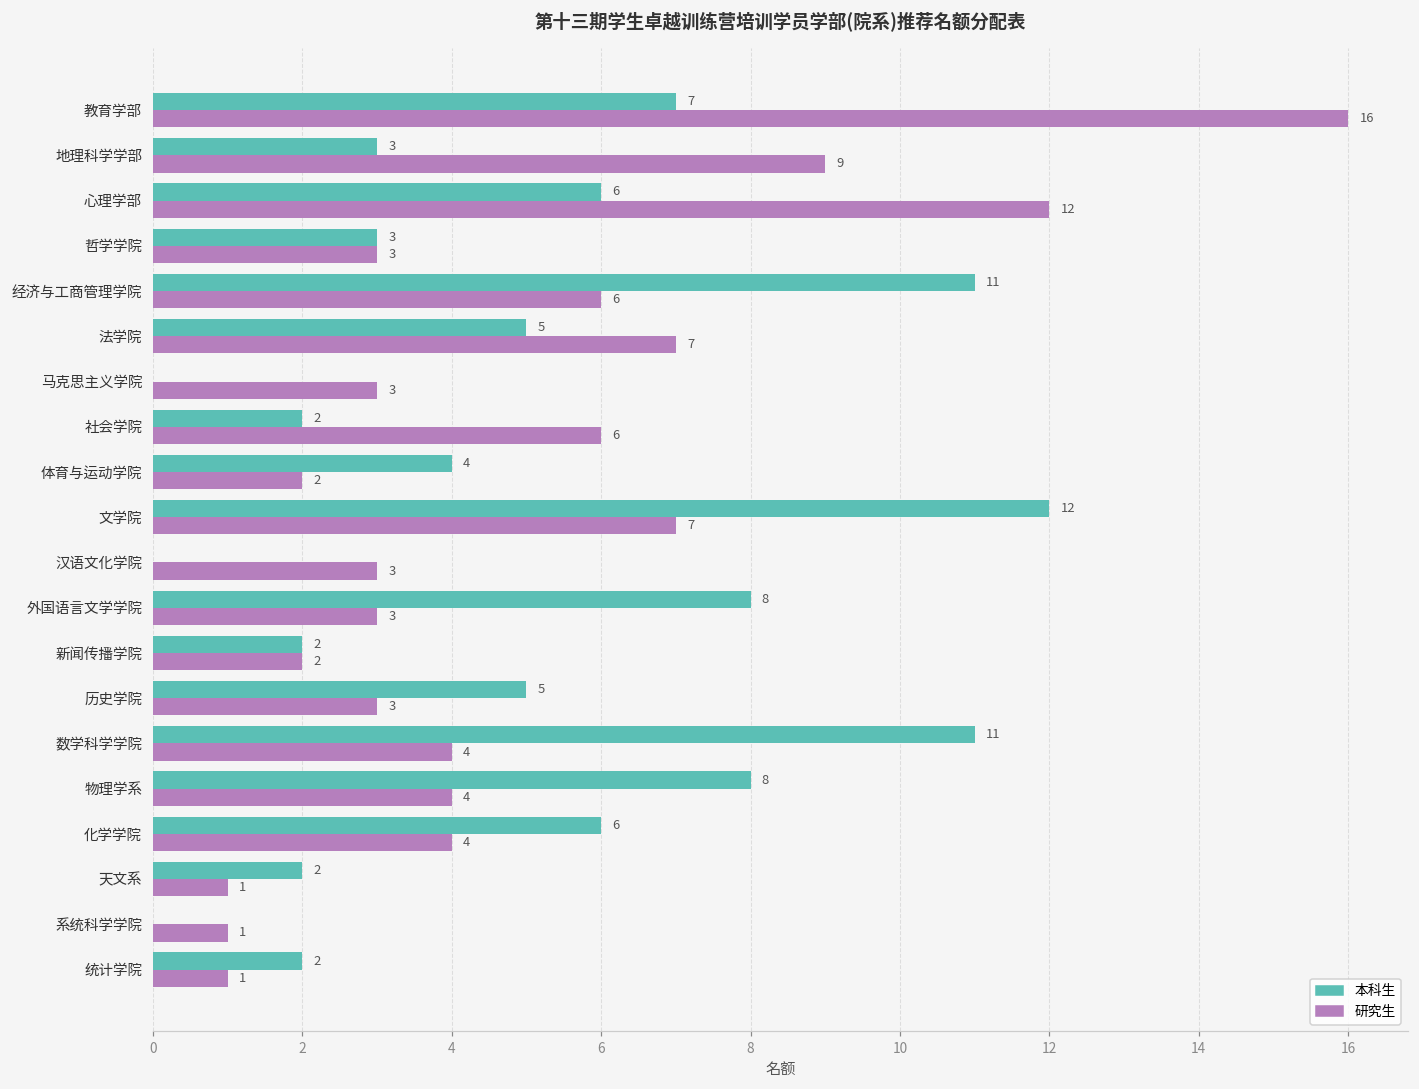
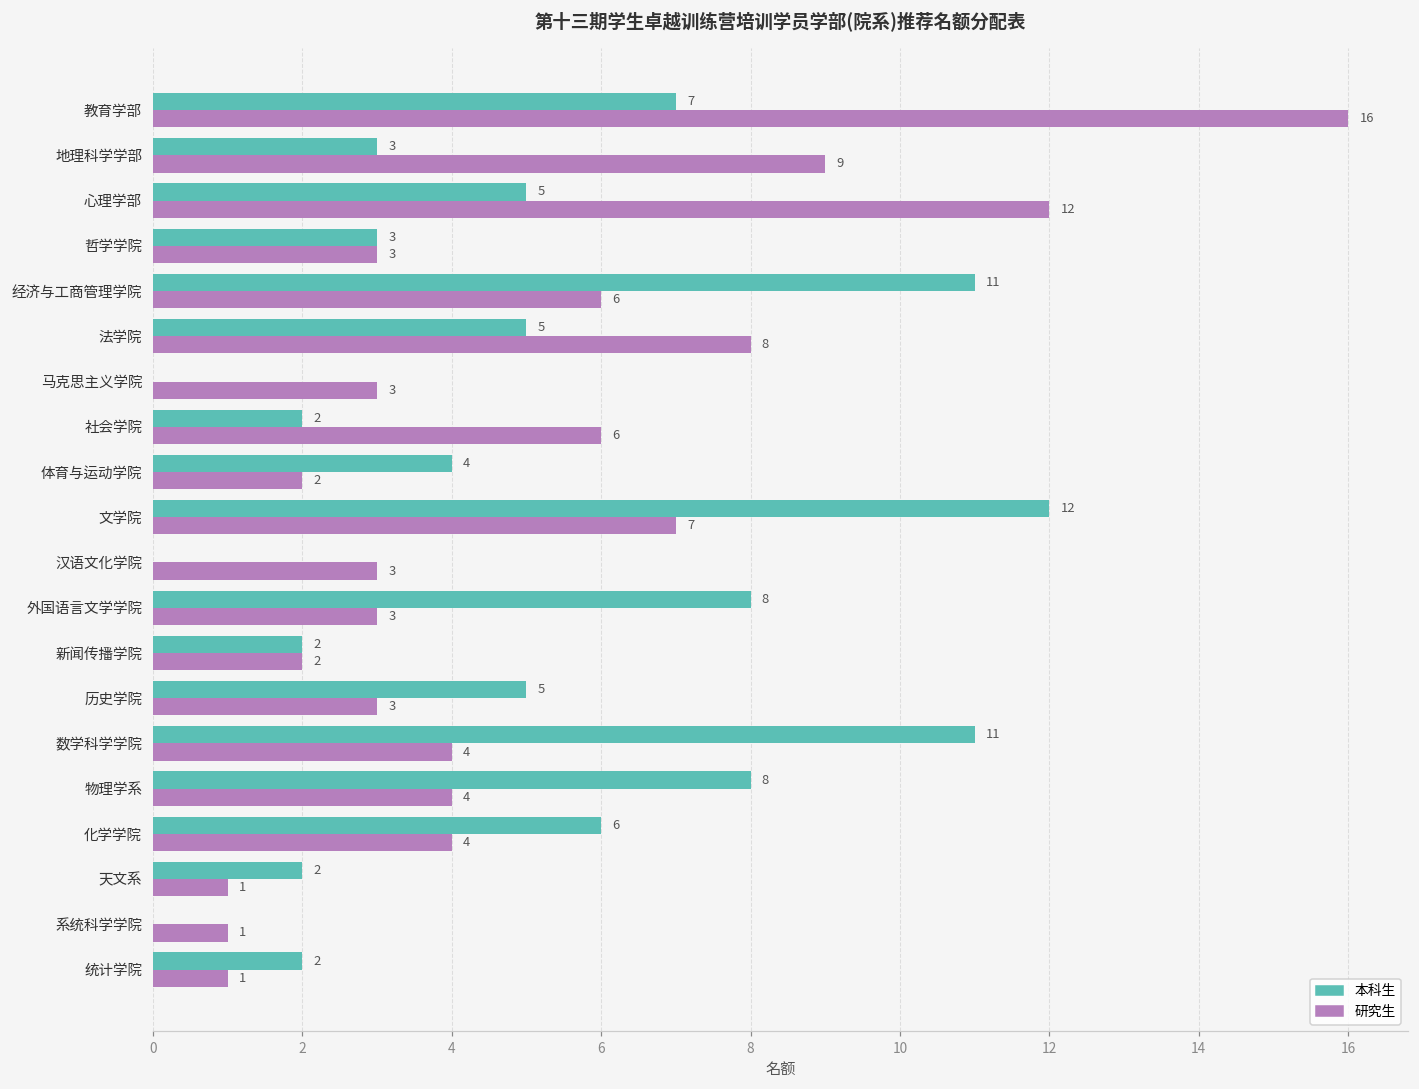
本科生, 心理学部: 6 -> 5
研究生, 法学院: 7 -> 8
